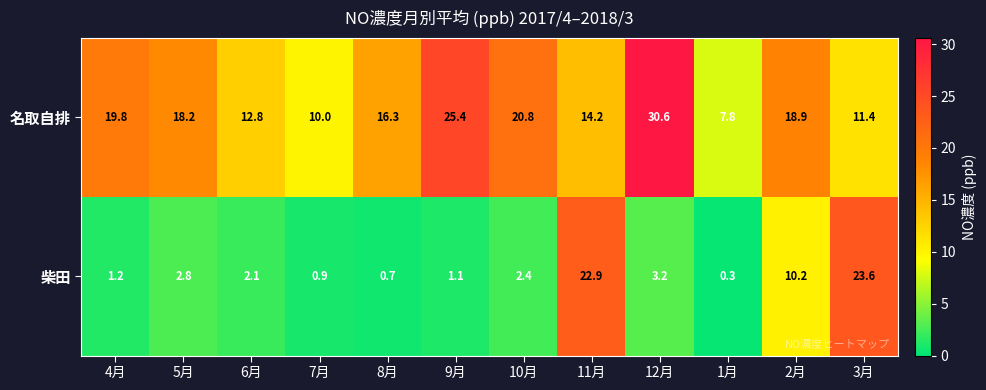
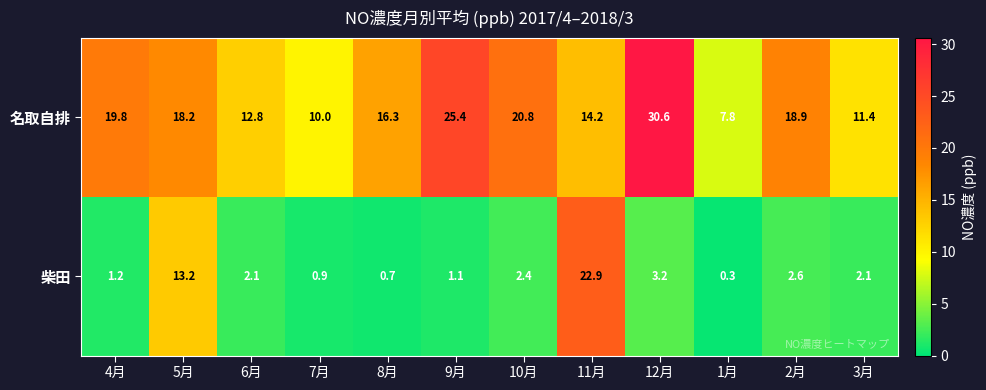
柴田, 5月: 2.8 -> 13.2
柴田, 2月: 10.2 -> 2.6
柴田, 3月: 23.6 -> 2.1
